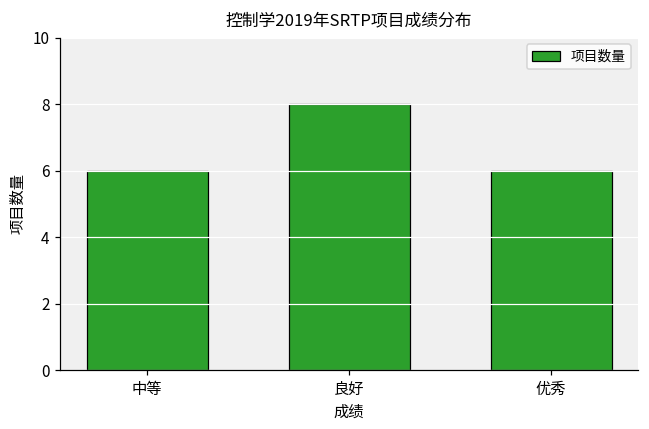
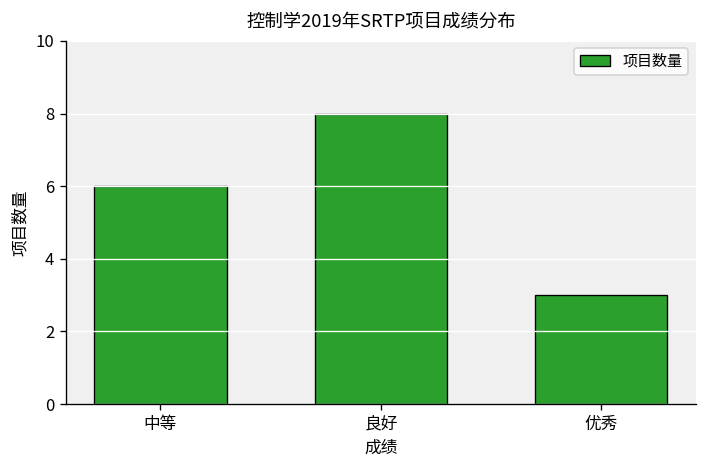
优秀: 6 -> 3
